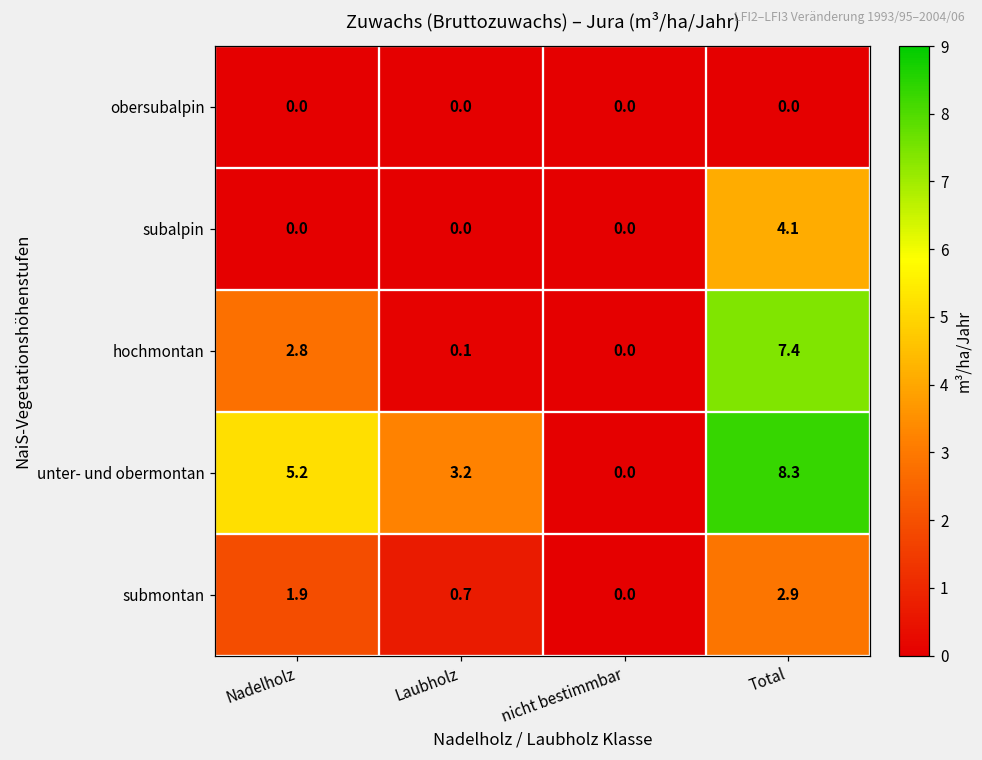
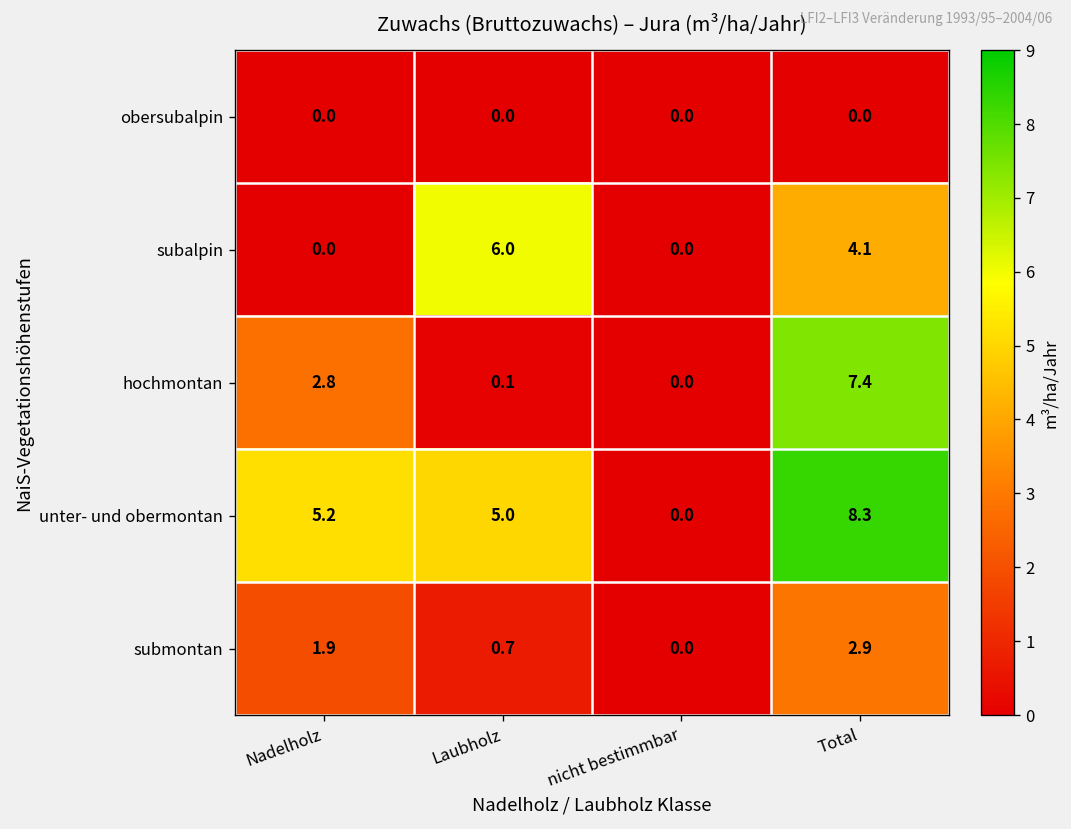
subalpin, Laubholz: 0.0 -> 6.0
unter- und obermontan, Laubholz: 3.2 -> 5.0
